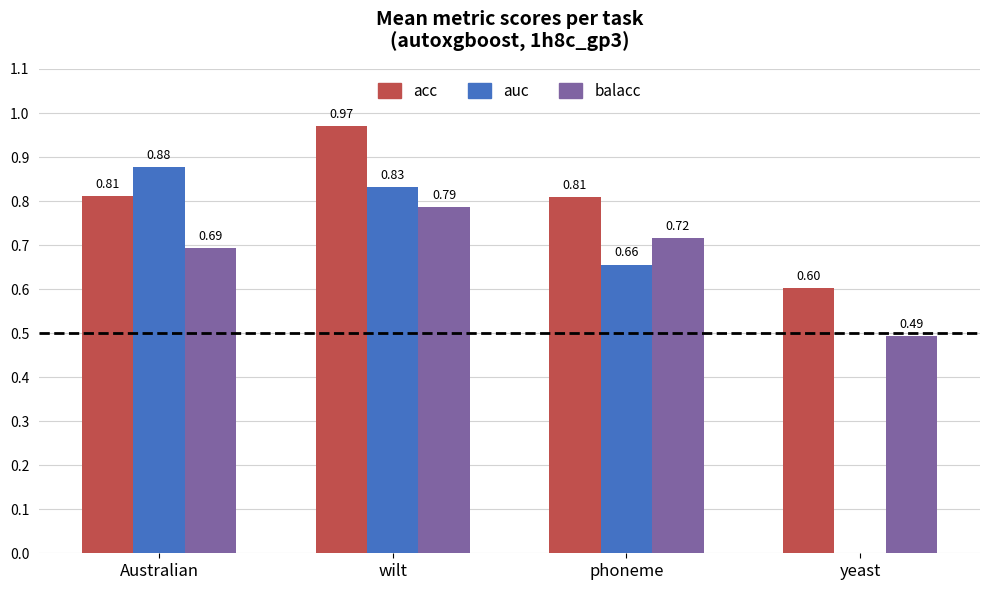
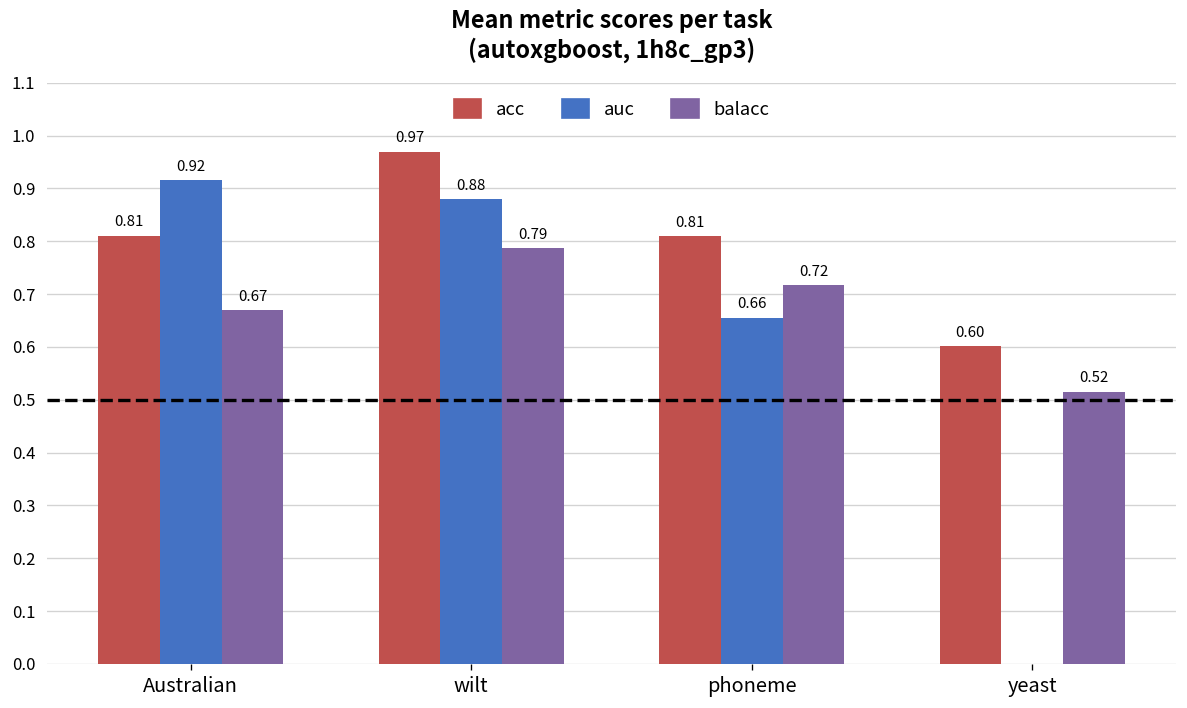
auc, Australian: 0.88 -> 0.92
balacc, Australian: 0.69 -> 0.67
auc, wilt: 0.83 -> 0.88
balacc, yeast: 0.49 -> 0.52
